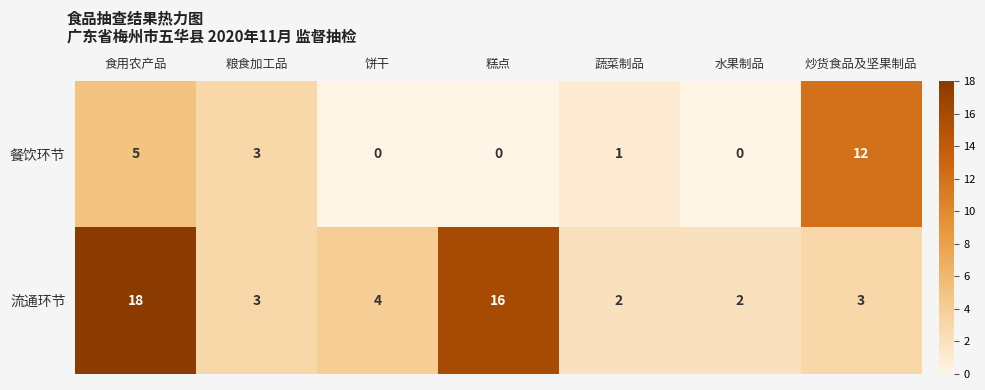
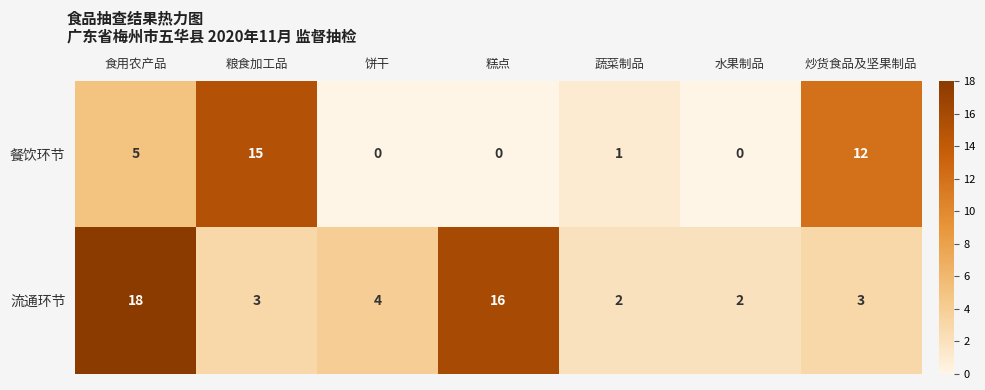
餐饮环节, 粮食加工品: 3 -> 15
